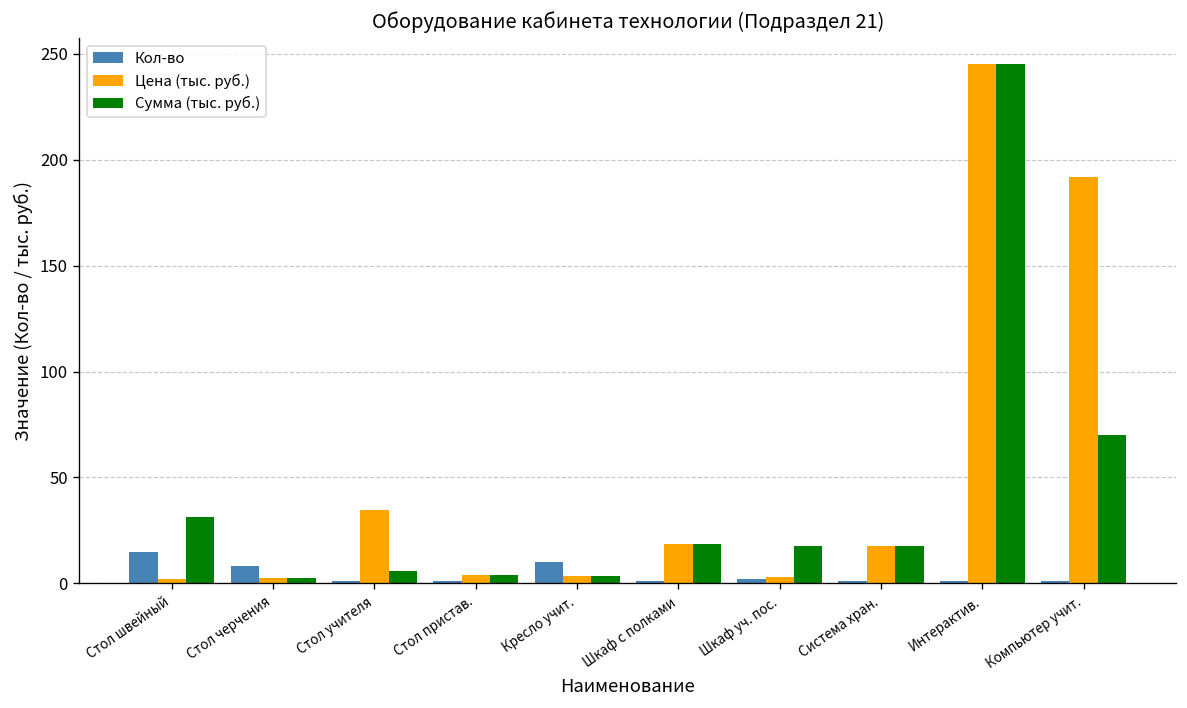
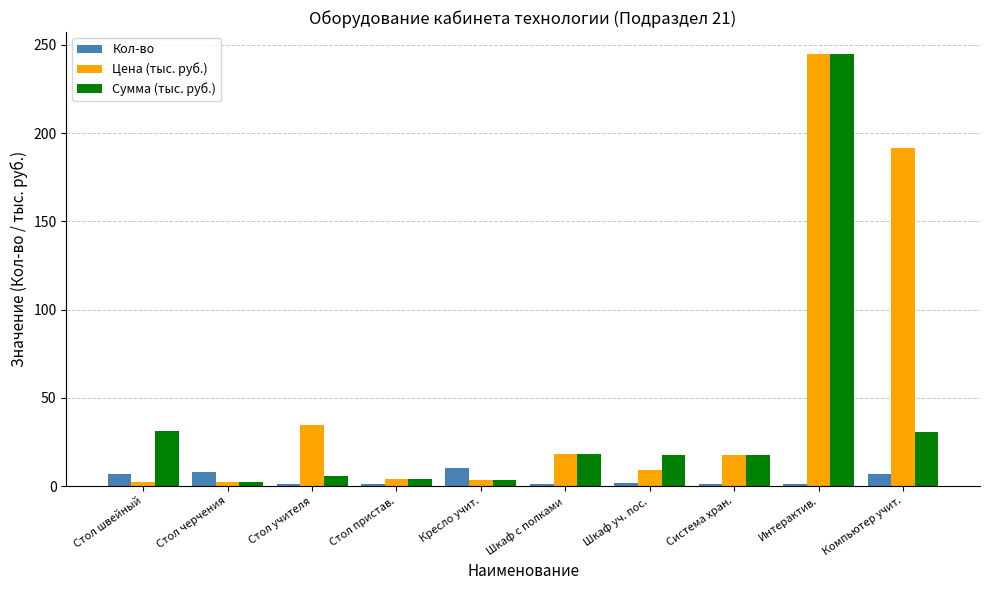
Кол-во, Стол швейный: 15 -> 7
Цена (тыс. руб.), Шкаф уч. пос.: 3 -> 9
Кол-во, Компьютер учит.: 1 -> 7
Сумма (тыс. руб.), Компьютер учит.: 70 -> 30
